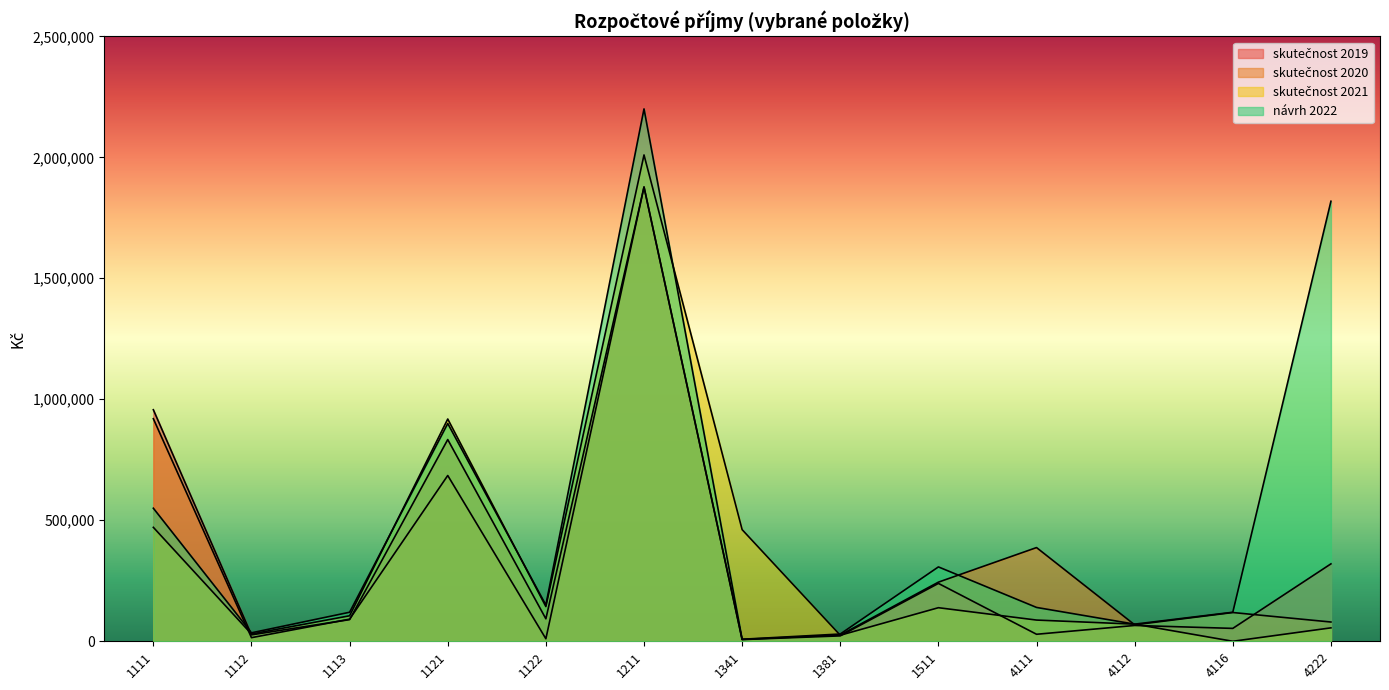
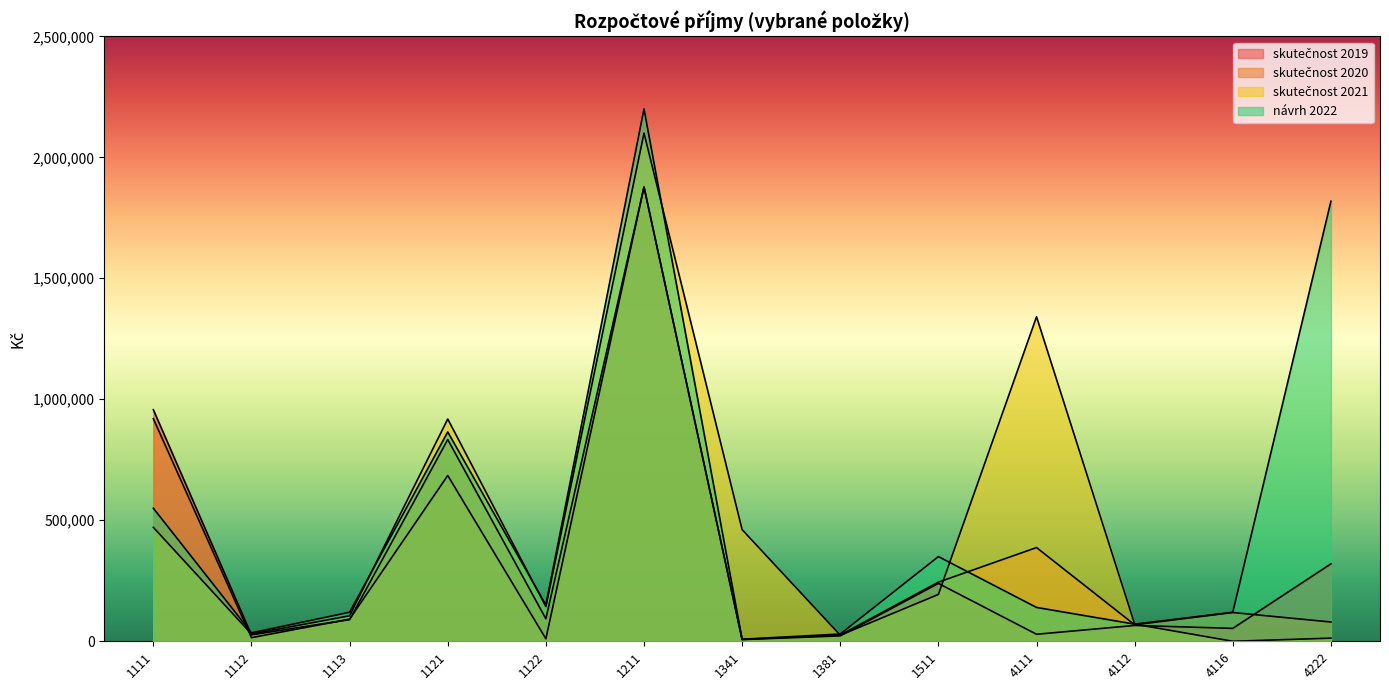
návrh 2022, 1121: 900,000 -> 870,000
skutečnost 2021, 1211: 2,010,000 -> 2,100,000
skutečnost 2021, 1511: 140,000 -> 190,000
návrh 2022, 1511: 310,000 -> 350,000
skutečnost 2021, 4111: 90,000 -> 1,340,000
skutečnost 2021, 4222: 60,000 -> 10,000
